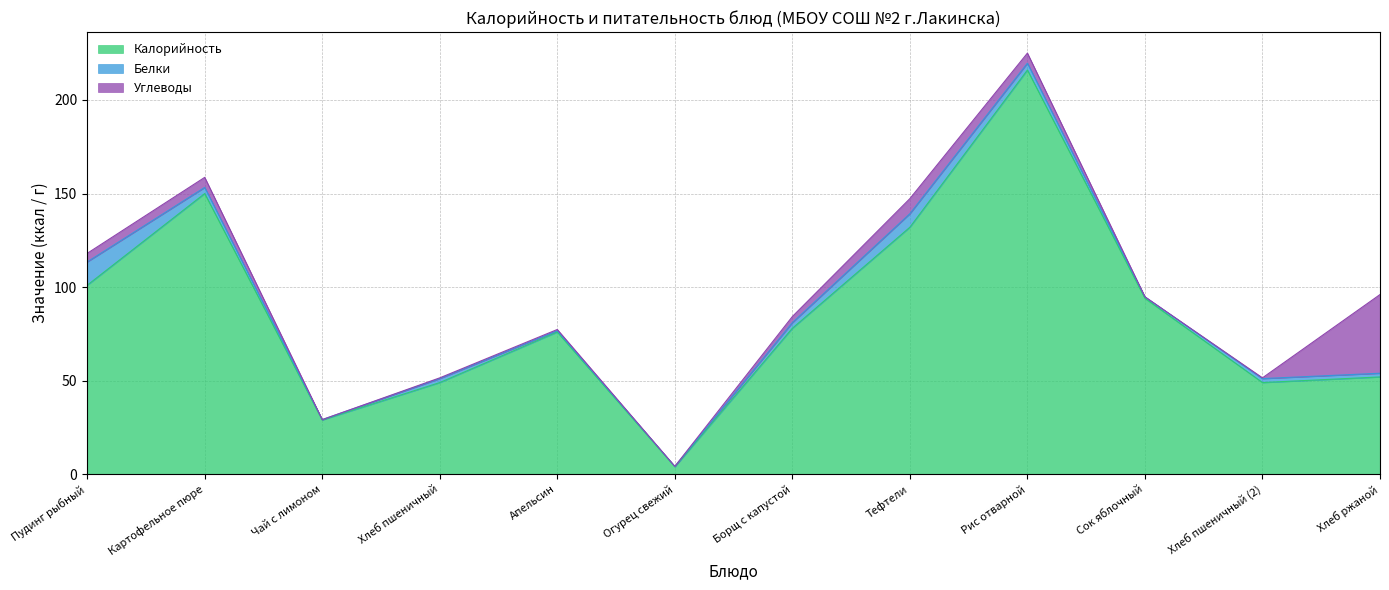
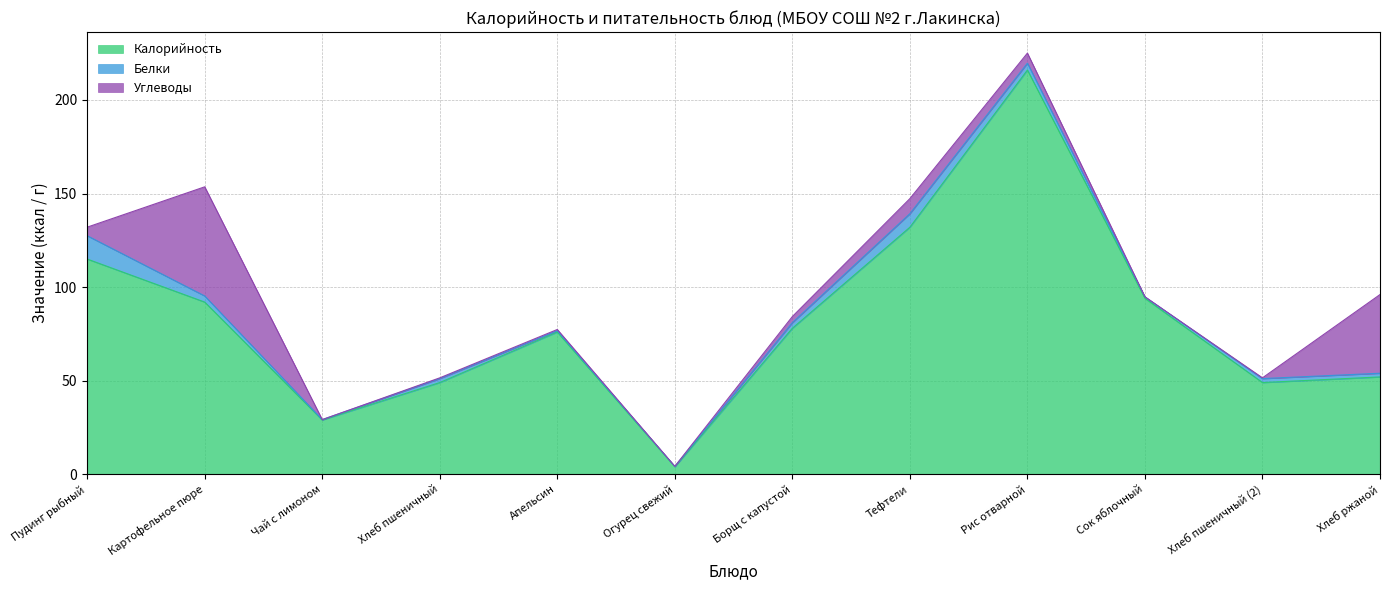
Калорийность, Пудинг рыбный: 101 -> 115
Калорийность, Картофельное пюре: 150 -> 92
Углеводы, Картофельное пюре: 5 -> 58
